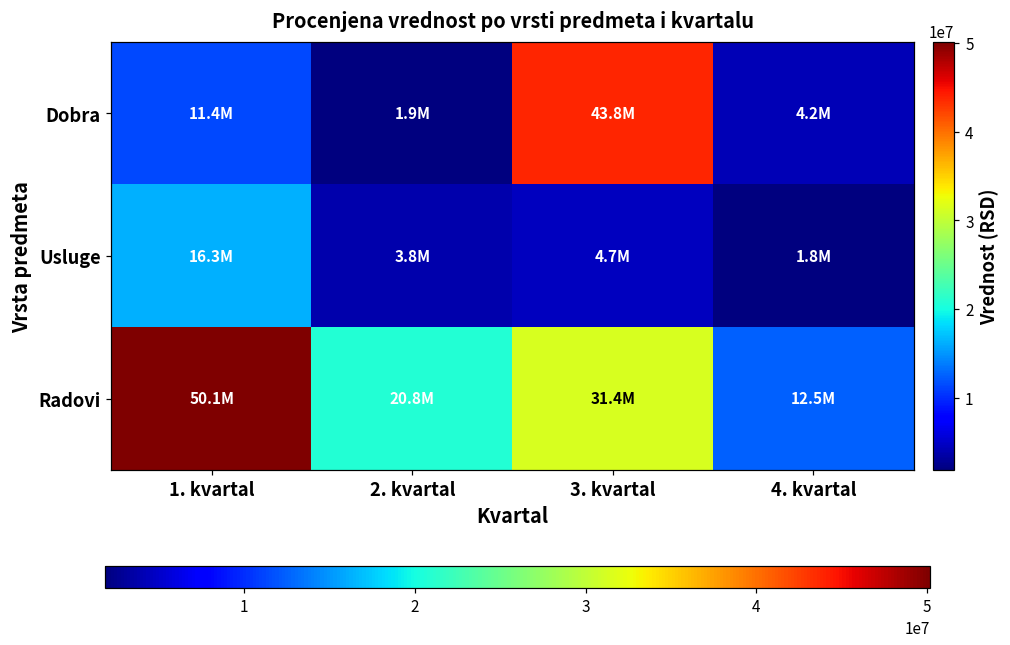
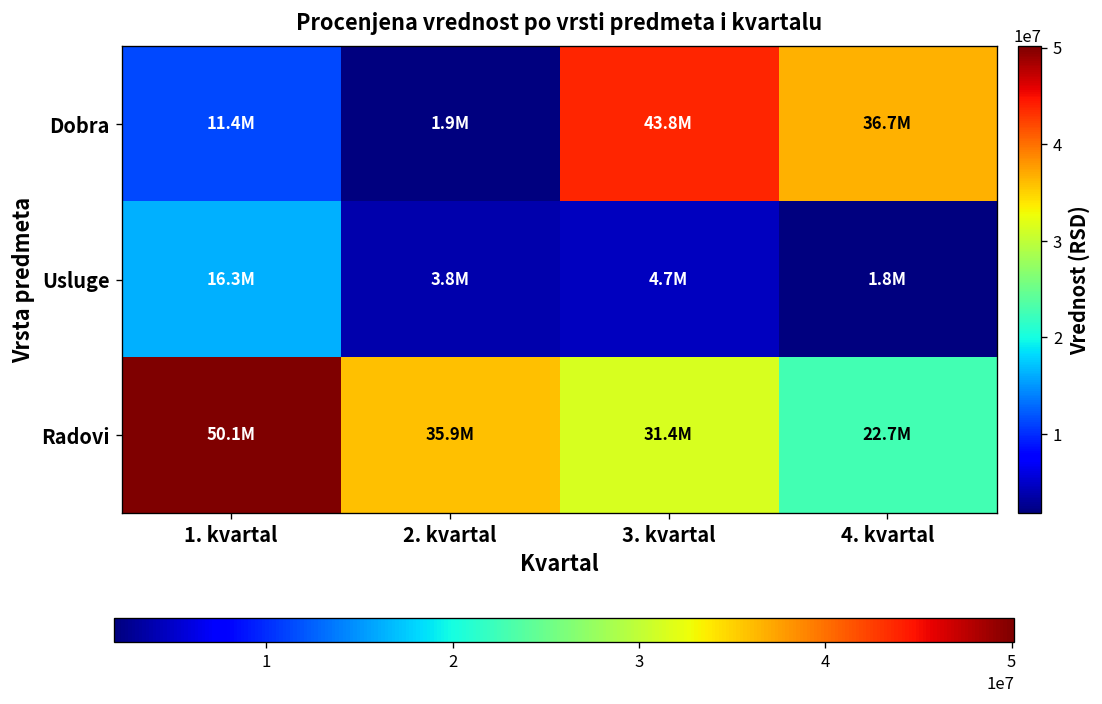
Dobra, 4. kvartal: 4.2M -> 36.7M
Radovi, 2. kvartal: 20.8M -> 35.9M
Radovi, 4. kvartal: 12.5M -> 22.7M
